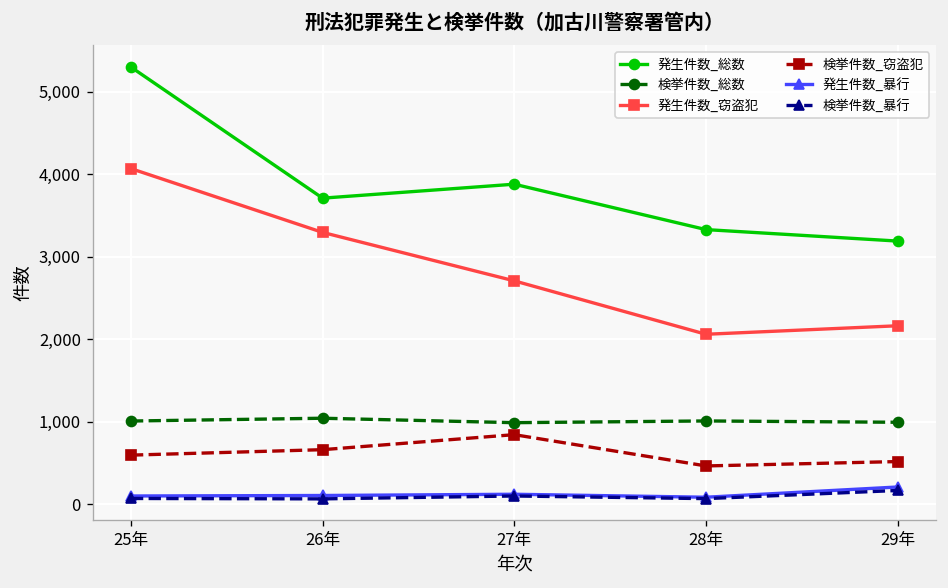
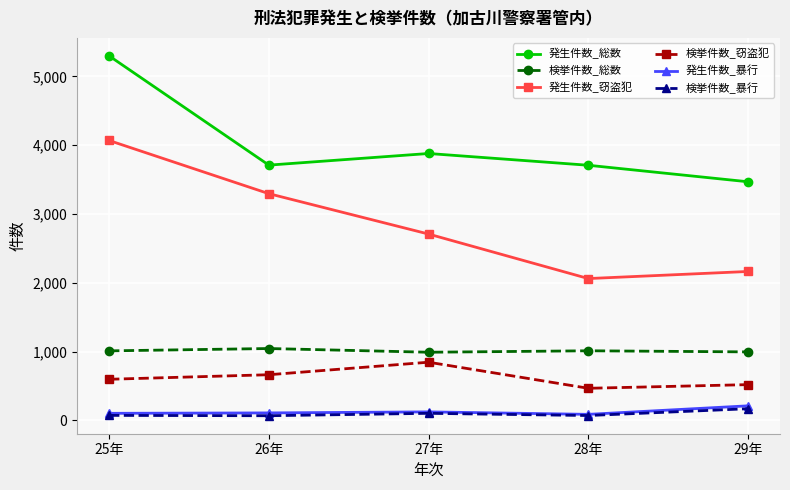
発生件数_総数, 28年: 3,300 -> 3,700
発生件数_総数, 29年: 3,200 -> 3,500
